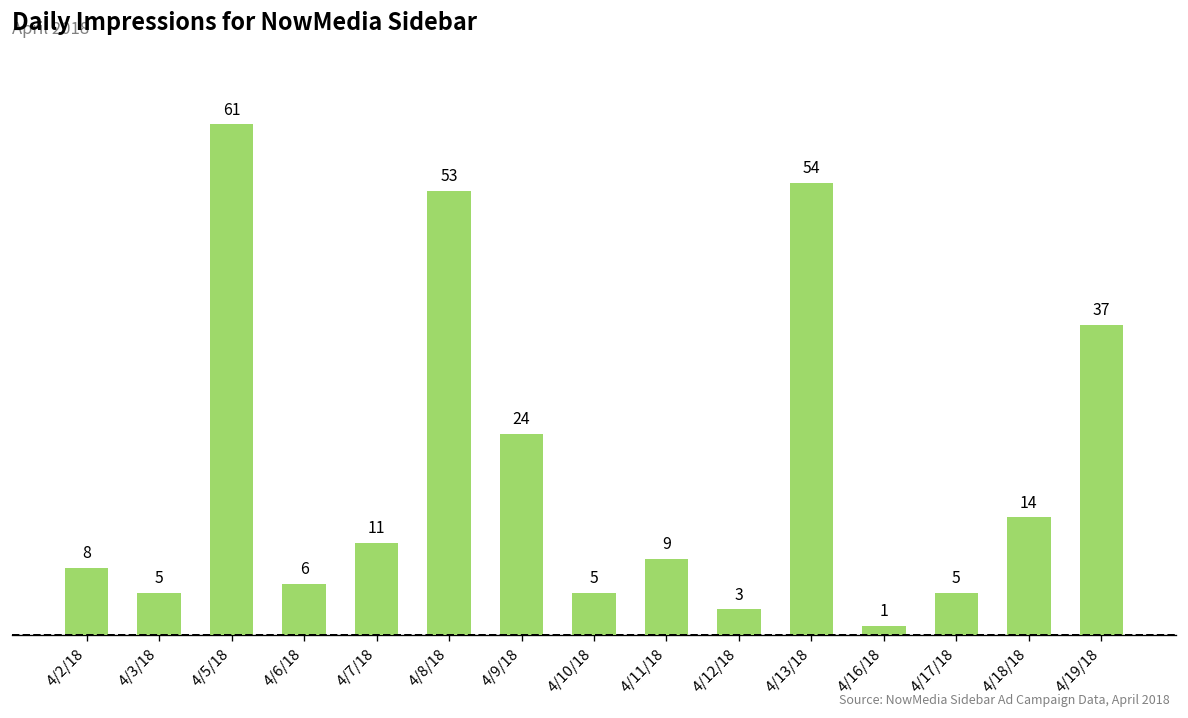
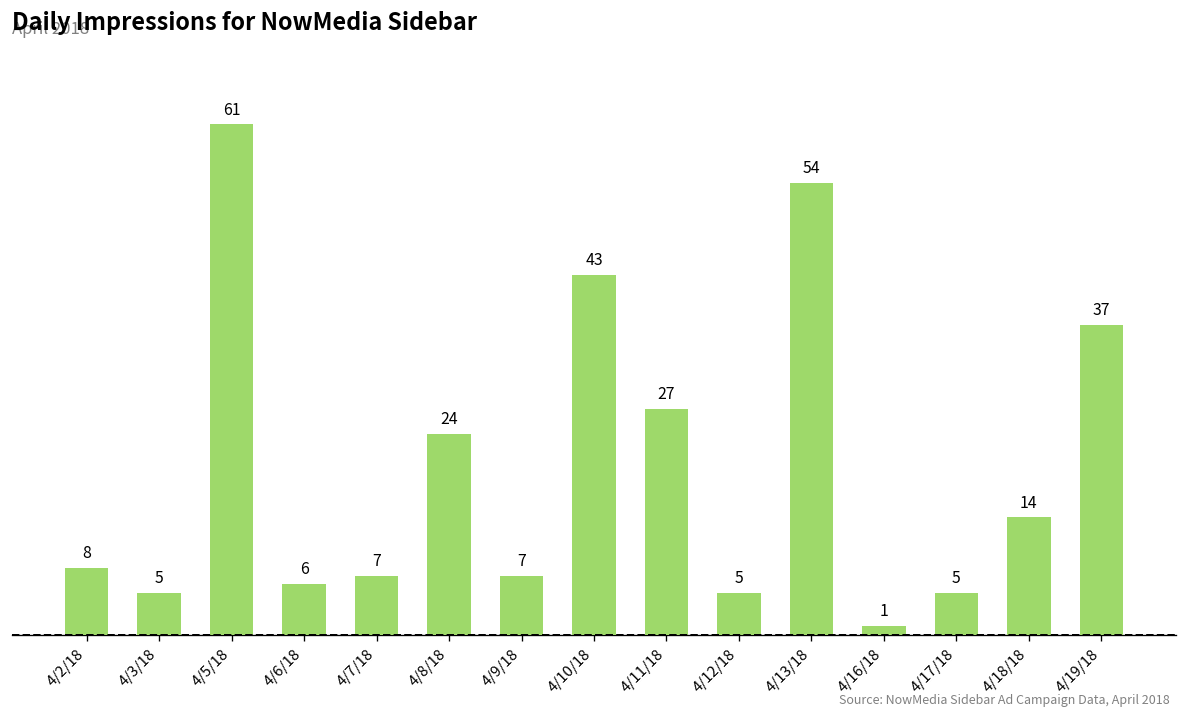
4/7/18: 11 -> 7
4/8/18: 53 -> 24
4/9/18: 24 -> 7
4/10/18: 5 -> 43
4/11/18: 9 -> 27
4/12/18: 3 -> 5
